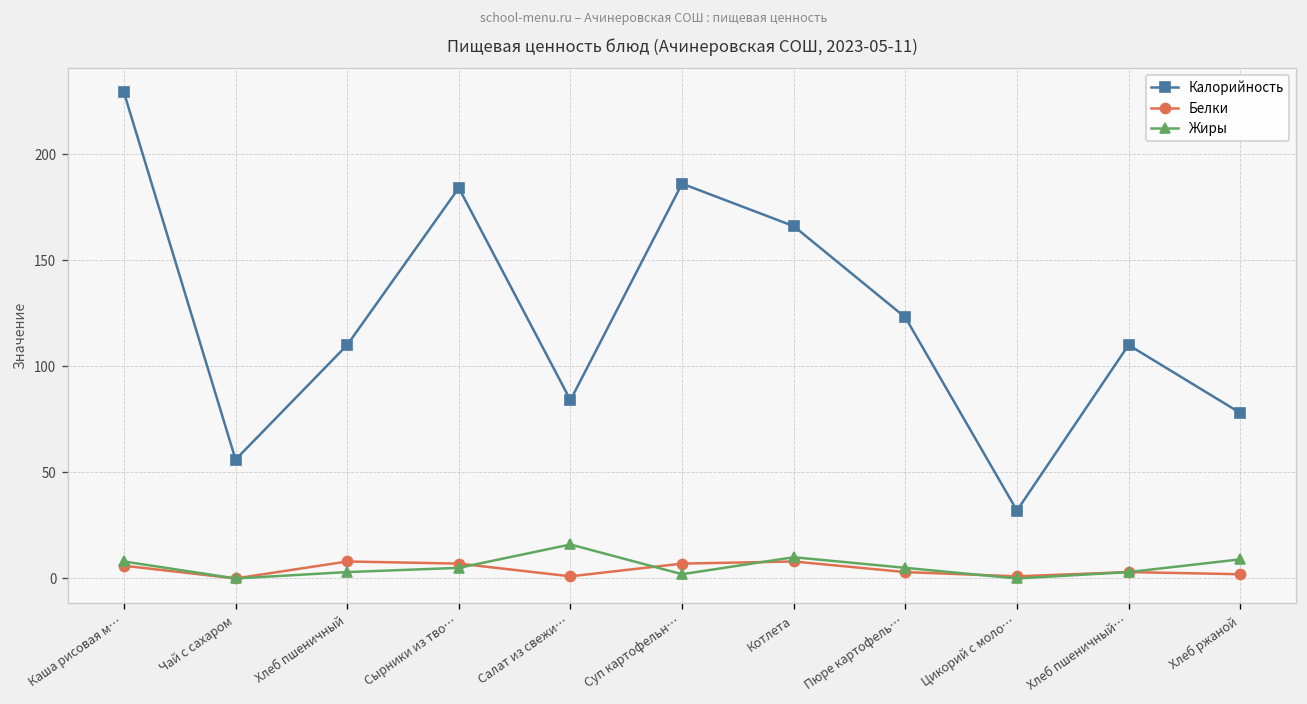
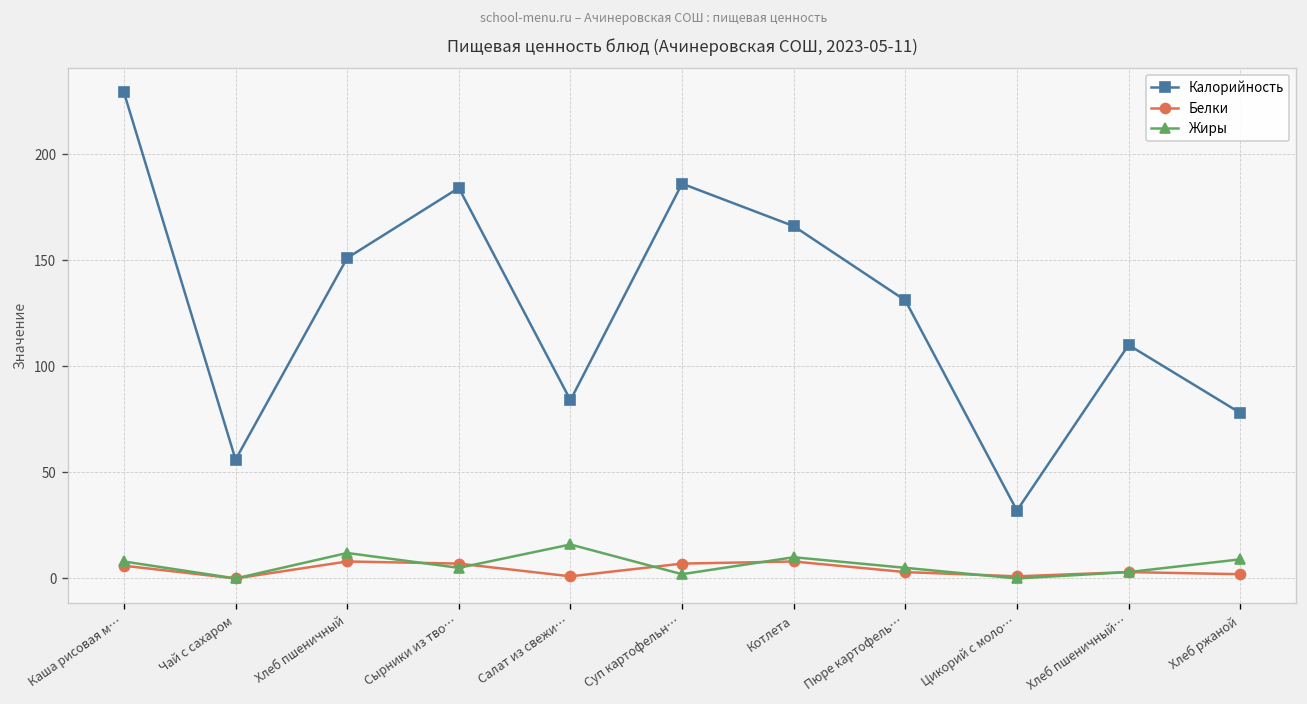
Калорийность, Хлеб пшеничный: 110 -> 151
Жиры, Хлеб пшеничный: 3 -> 12
Калорийность, Пюре картофель…: 123 -> 131
